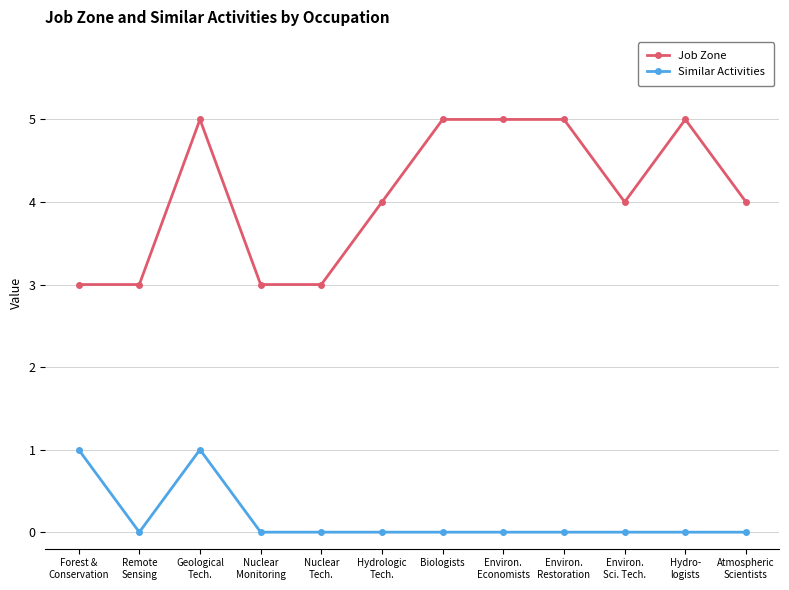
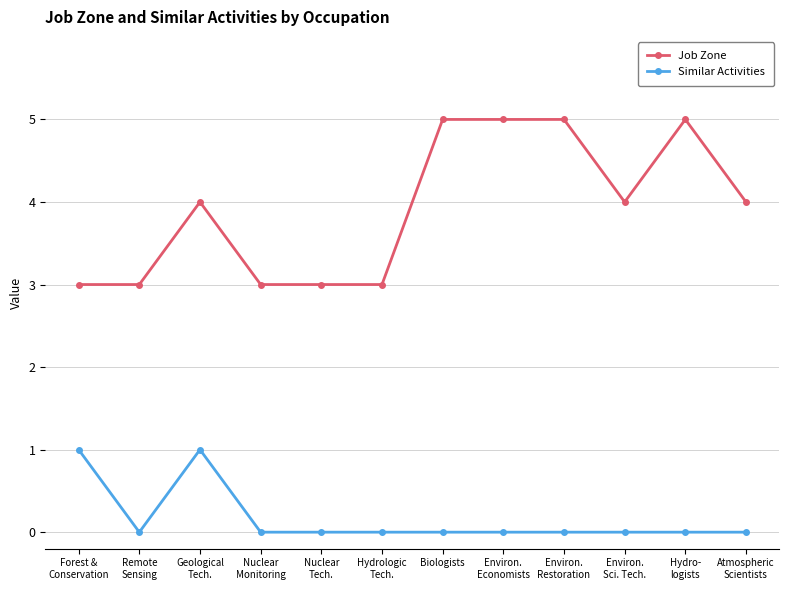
Job Zone, Geological Tech.: 5 -> 4
Job Zone, Hydrologic Tech.: 4 -> 3
